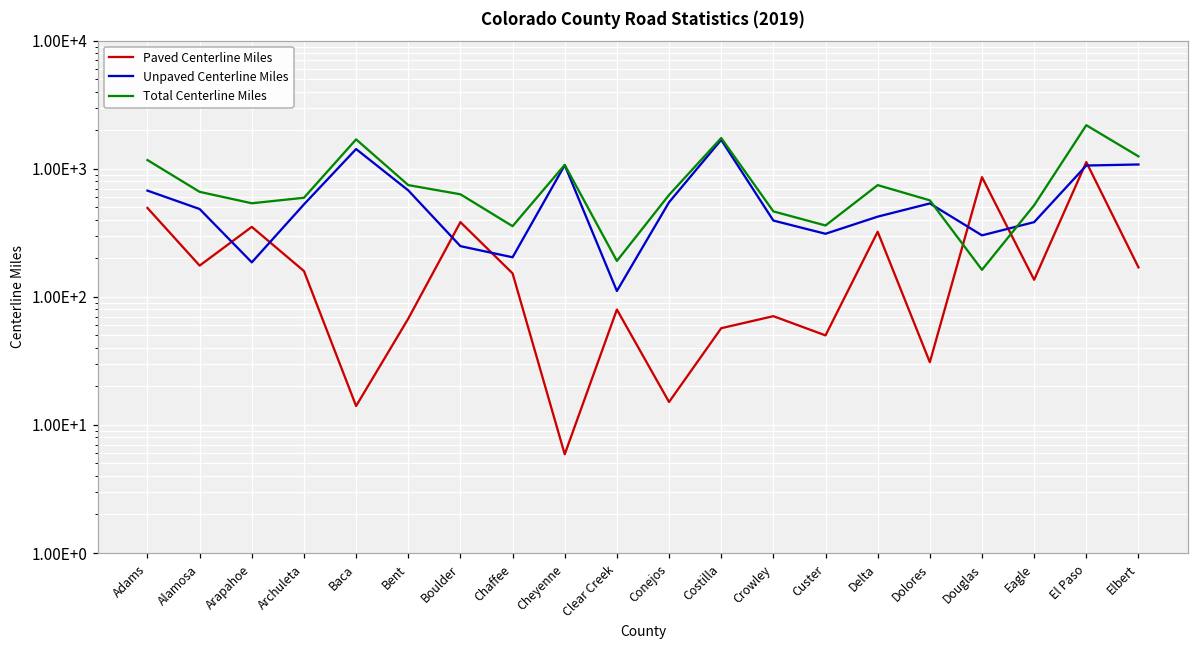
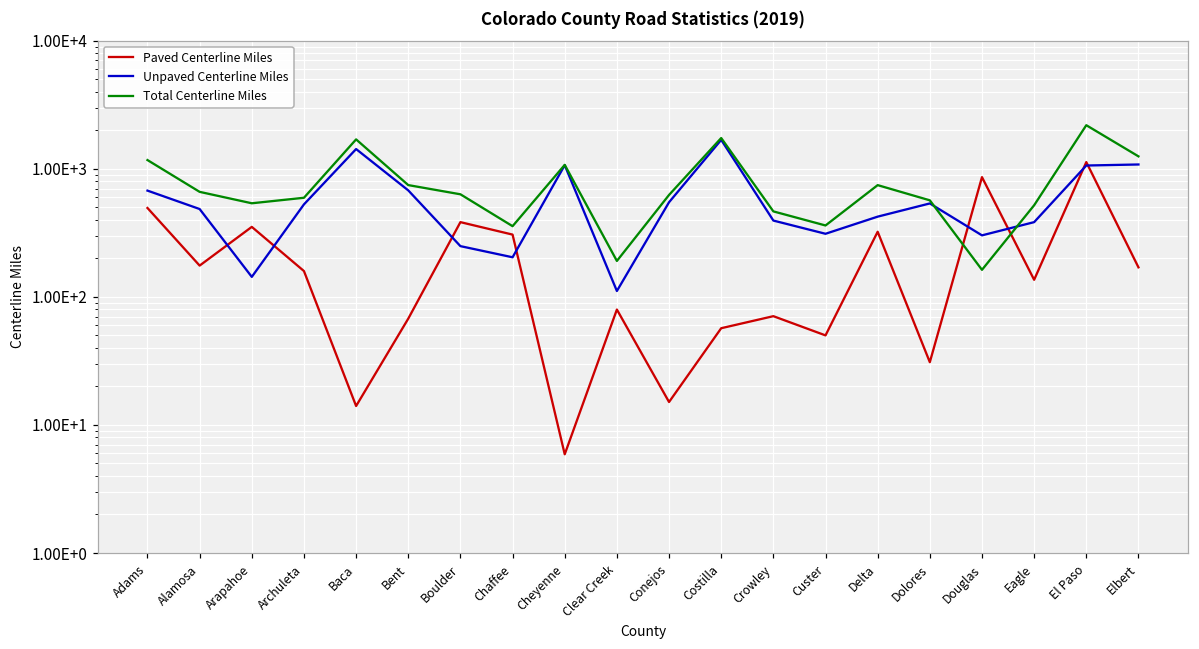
Unpaved Centerline Miles, Arapahoe: 190 -> 140
Paved Centerline Miles, Chaffee: 150 -> 310
